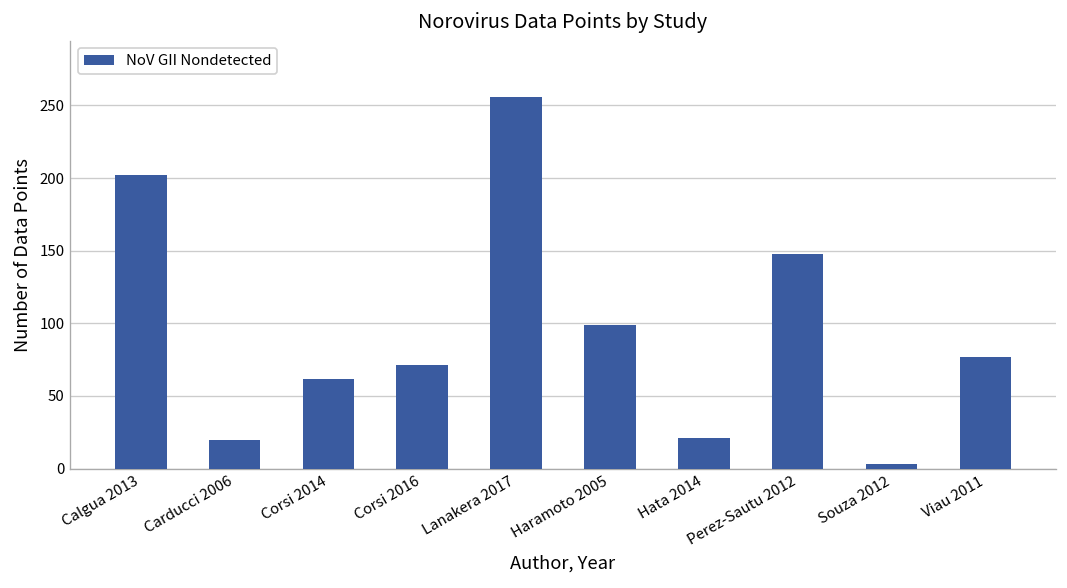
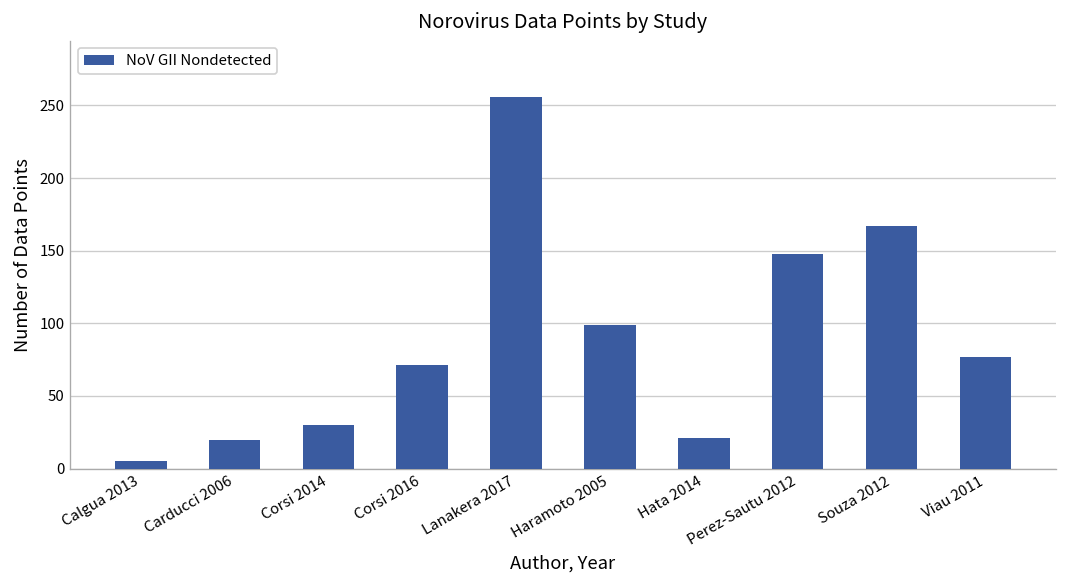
Calgua 2013: 202 -> 5
Corsi 2014: 62 -> 30
Souza 2012: 3 -> 167
